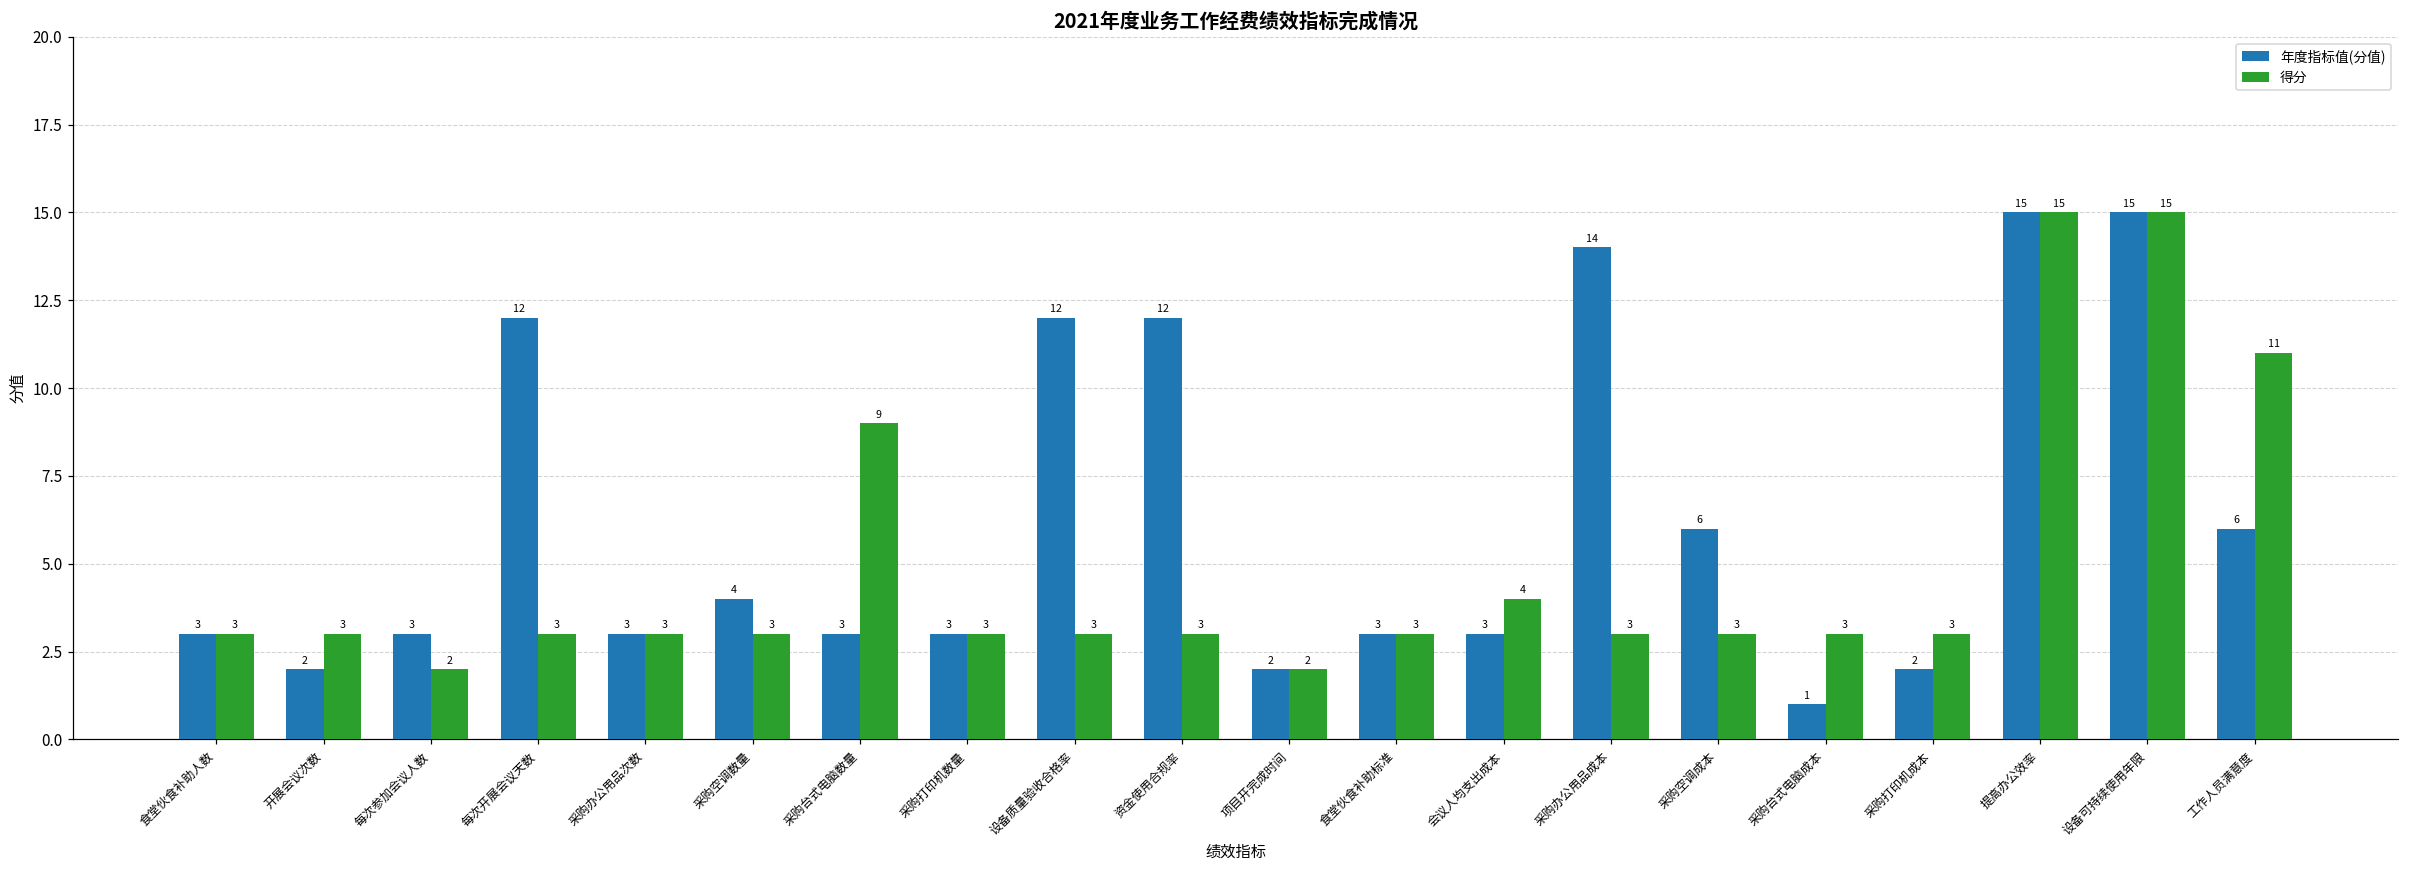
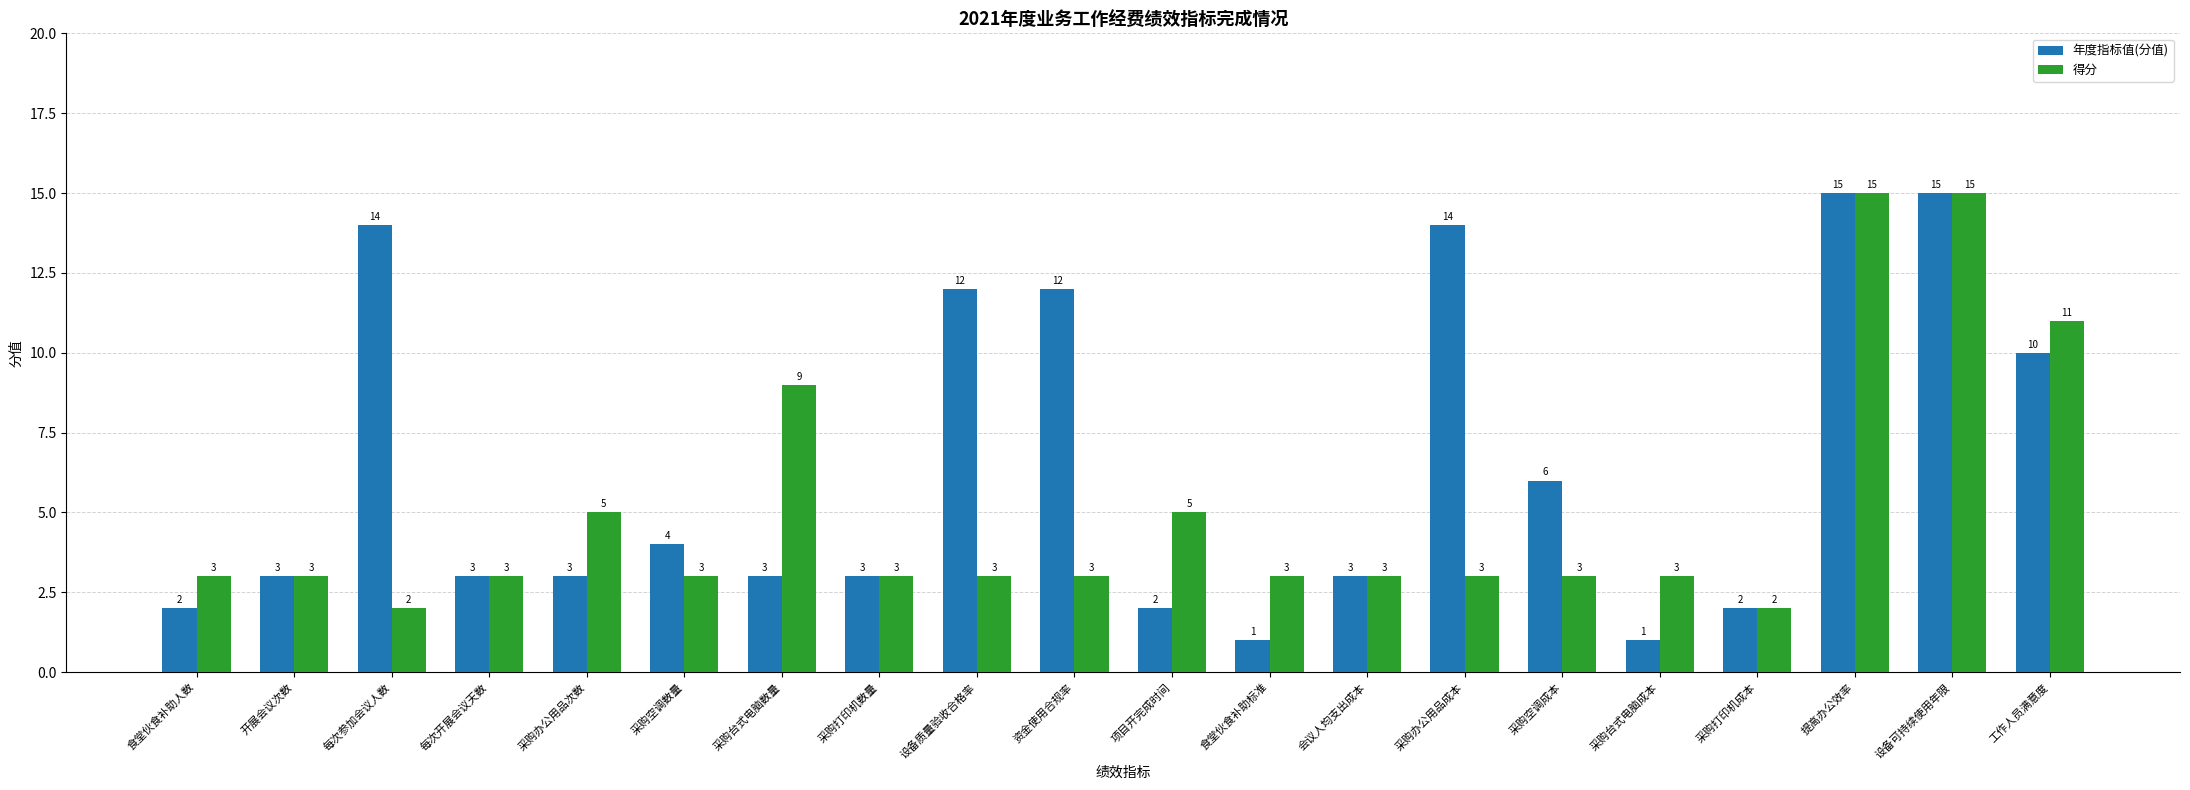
年度指标值(分值), 食堂伙食补助人数: 3 -> 2
年度指标值(分值), 开展会议次数: 2 -> 3
年度指标值(分值), 每次参加会议人数: 3 -> 14
年度指标值(分值), 每次开展会议天数: 12 -> 3
得分, 采购办公用品次数: 3 -> 5
得分, 项目开完成时间: 2 -> 5
年度指标值(分值), 食堂伙食补助标准: 3 -> 1
得分, 会议人均支出成本: 4 -> 3
得分, 采购打印机成本: 3 -> 2
年度指标值(分值), 工作人员满意度: 6 -> 10
